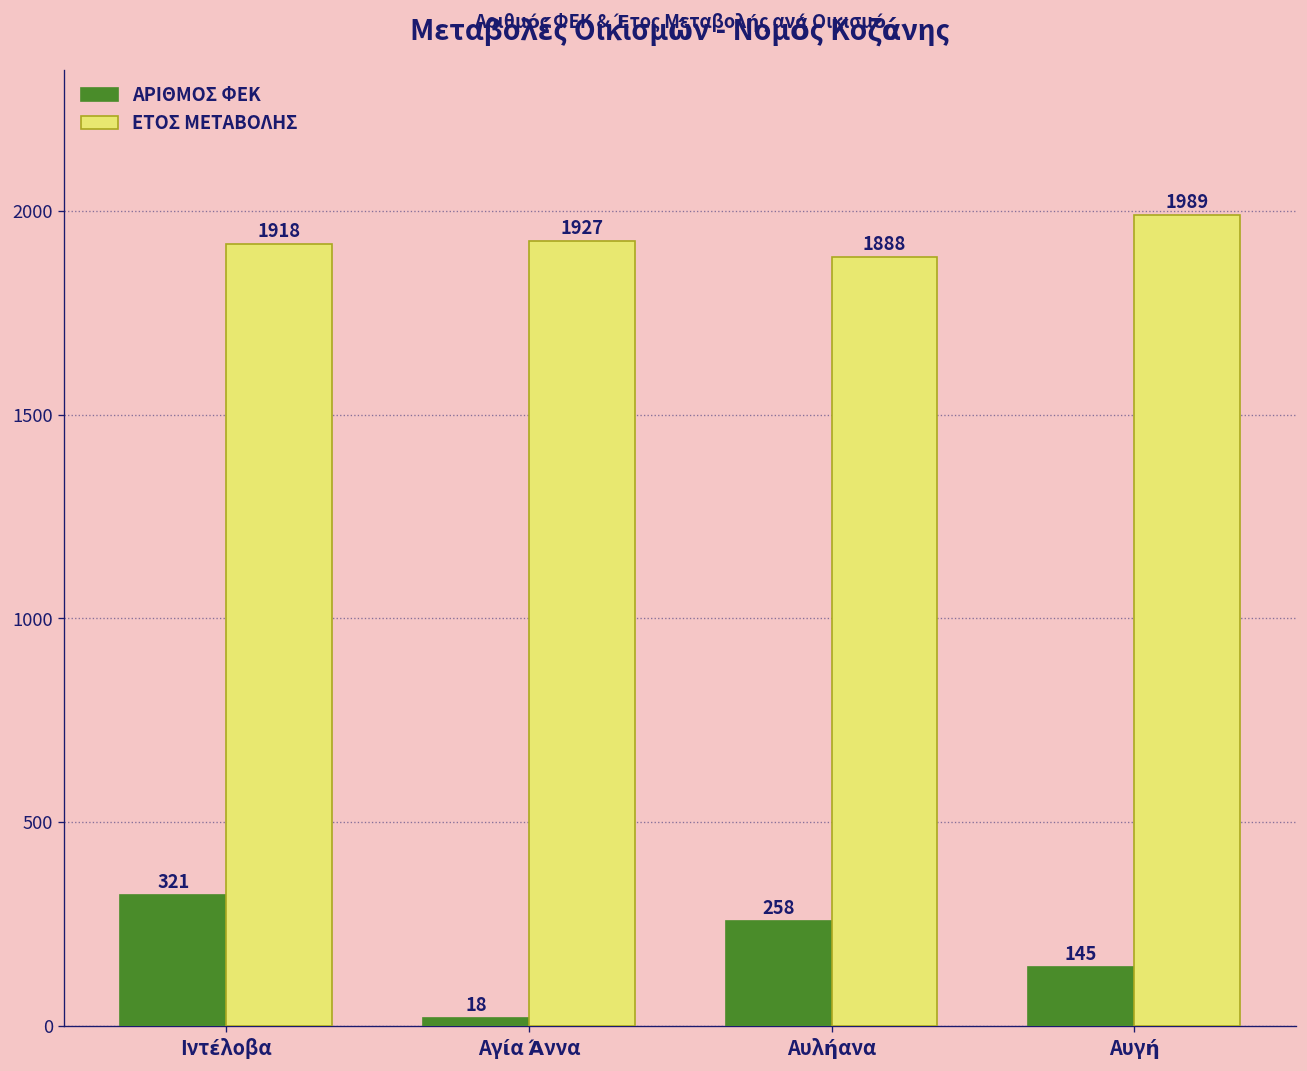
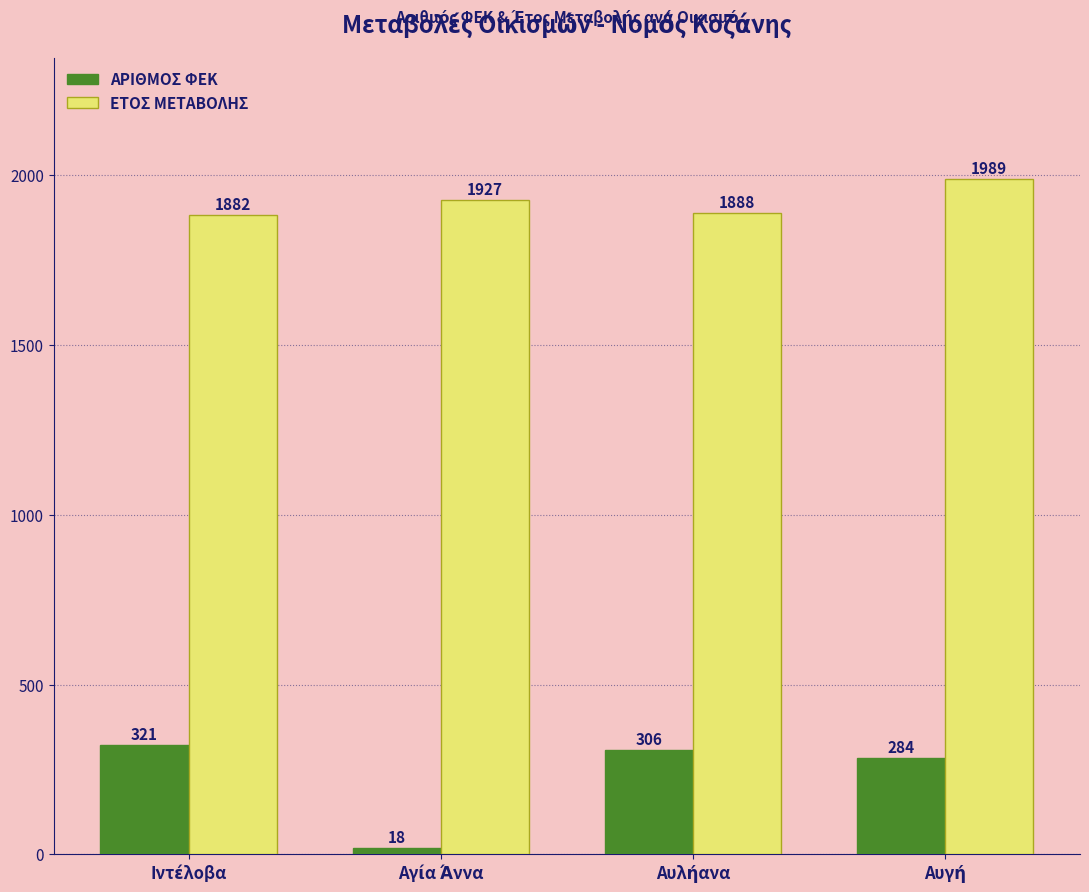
ΕΤΟΣ ΜΕΤΑΒΟΛΗΣ, Ιντέλοβα: 1918 -> 1882
ΑΡΙΘΜΟΣ ΦΕΚ, Αυλήανα: 258 -> 306
ΑΡΙΘΜΟΣ ΦΕΚ, Αυγή: 145 -> 284
